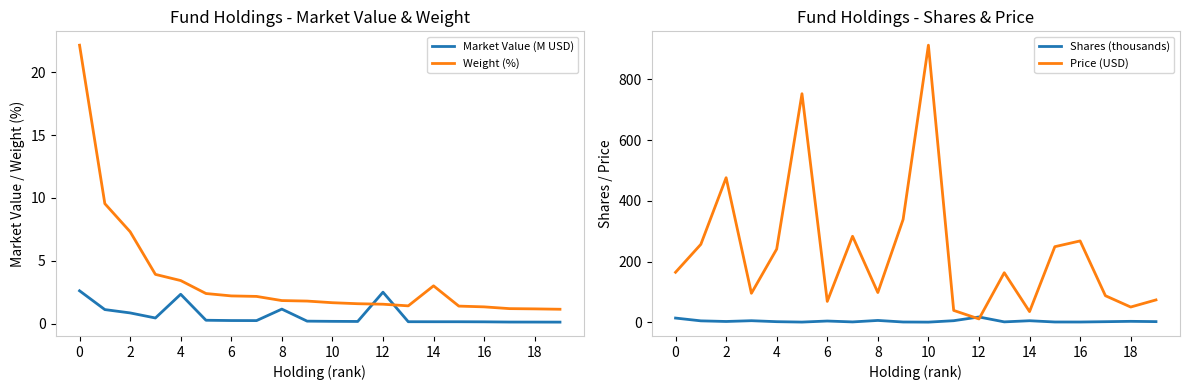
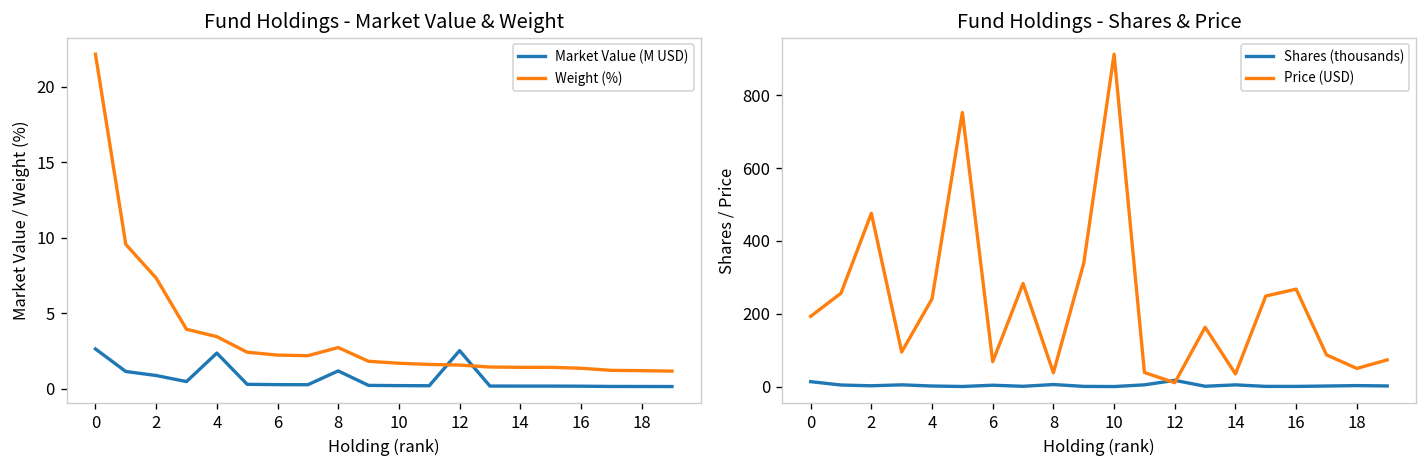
Fund Holdings - Market Value & Weight, Weight (%), 8: 1.9 -> 2.7
Fund Holdings - Market Value & Weight, Weight (%), 14: 3.0 -> 1.4
Fund Holdings - Shares & Price, Price (USD), 0: 160 -> 190
Fund Holdings - Shares & Price, Price (USD), 8: 100 -> 40
